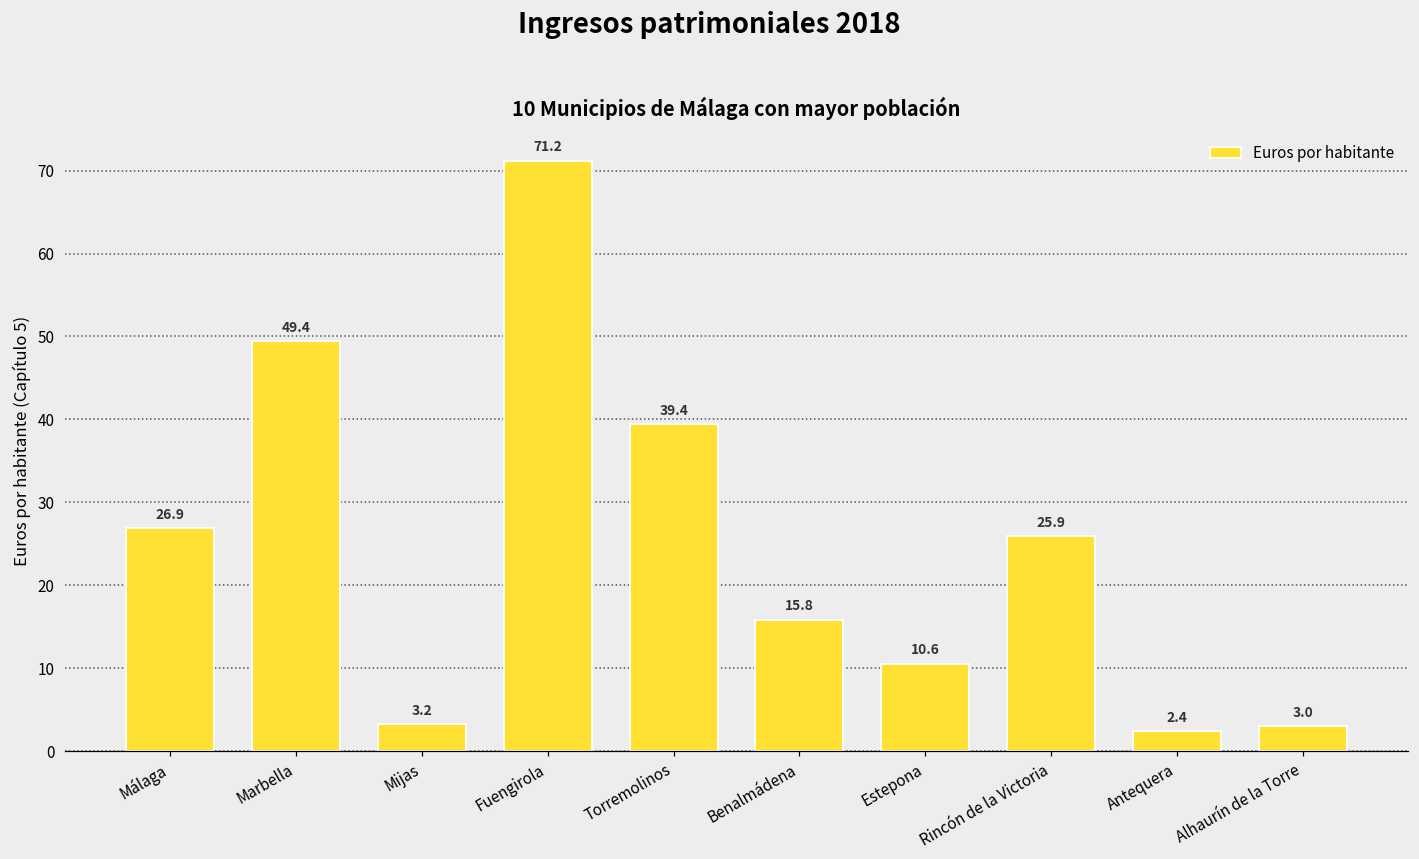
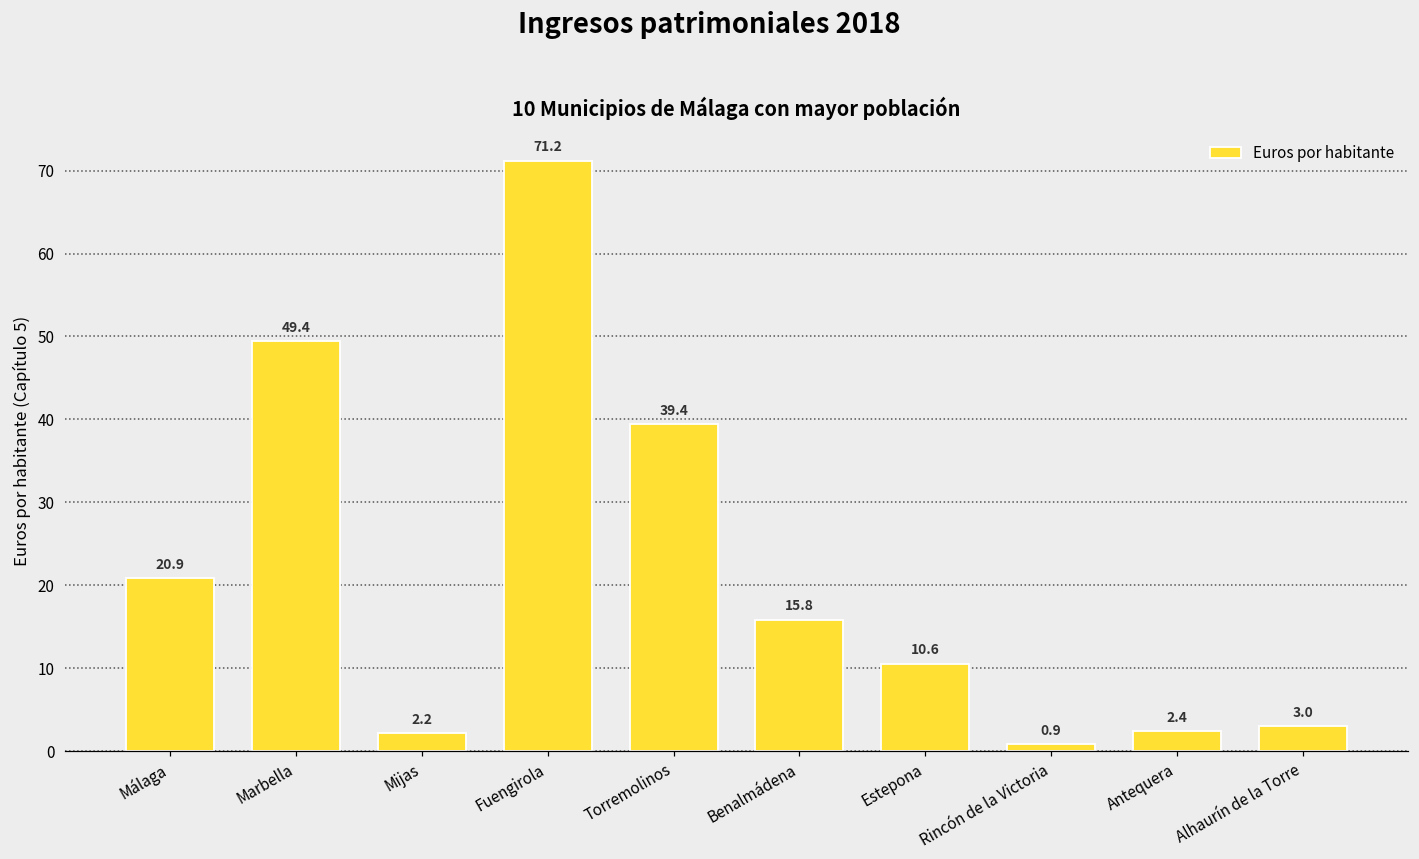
Málaga: 26.9 -> 20.9
Mijas: 3.2 -> 2.2
Rincón de la Victoria: 25.9 -> 0.9
